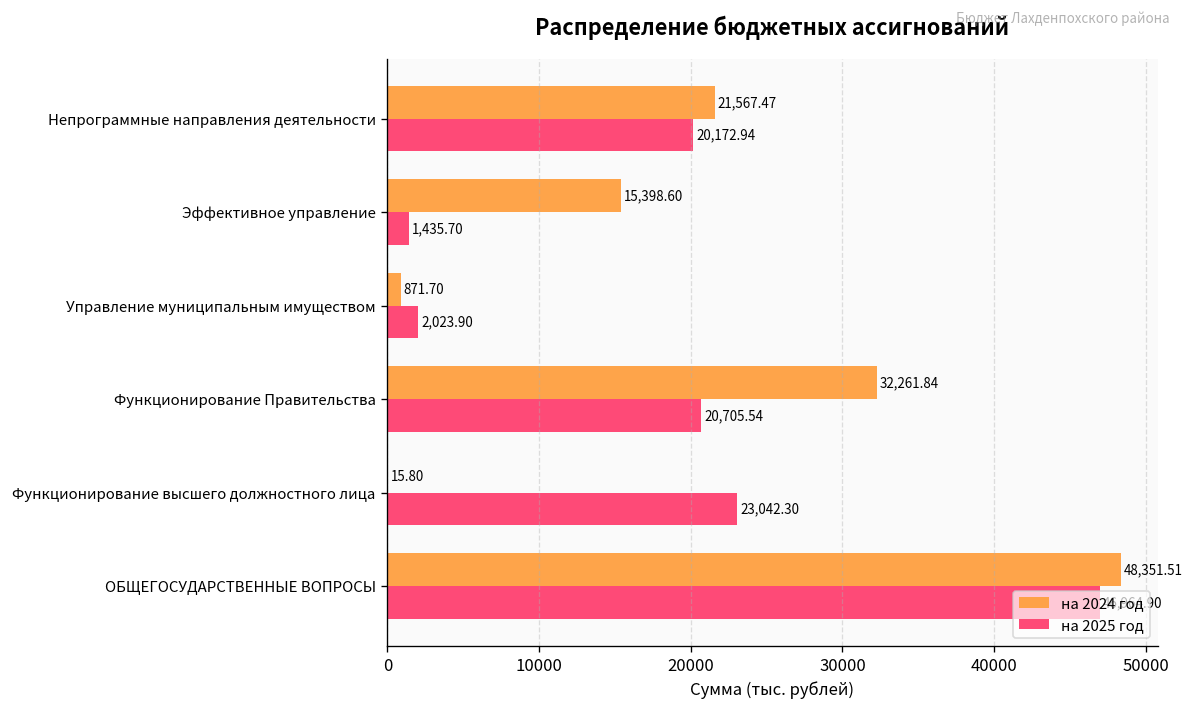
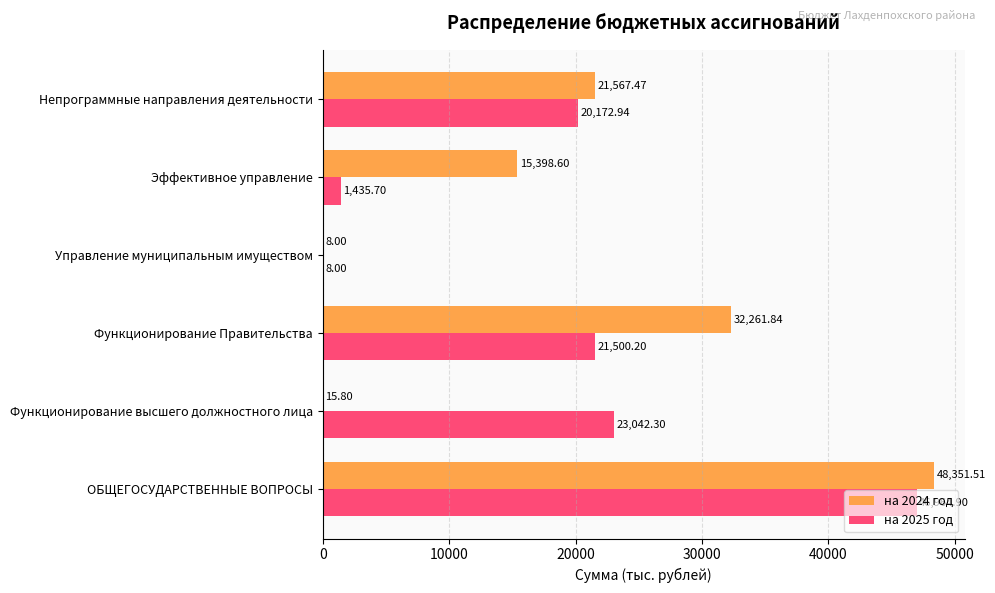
на 2024 год, Управление муниципальным имуществом: 871.70 -> 8.00
на 2025 год, Управление муниципальным имуществом: 2,023.90 -> 8.00
на 2025 год, Функционирование Правительства: 20,705.54 -> 21,500.20
